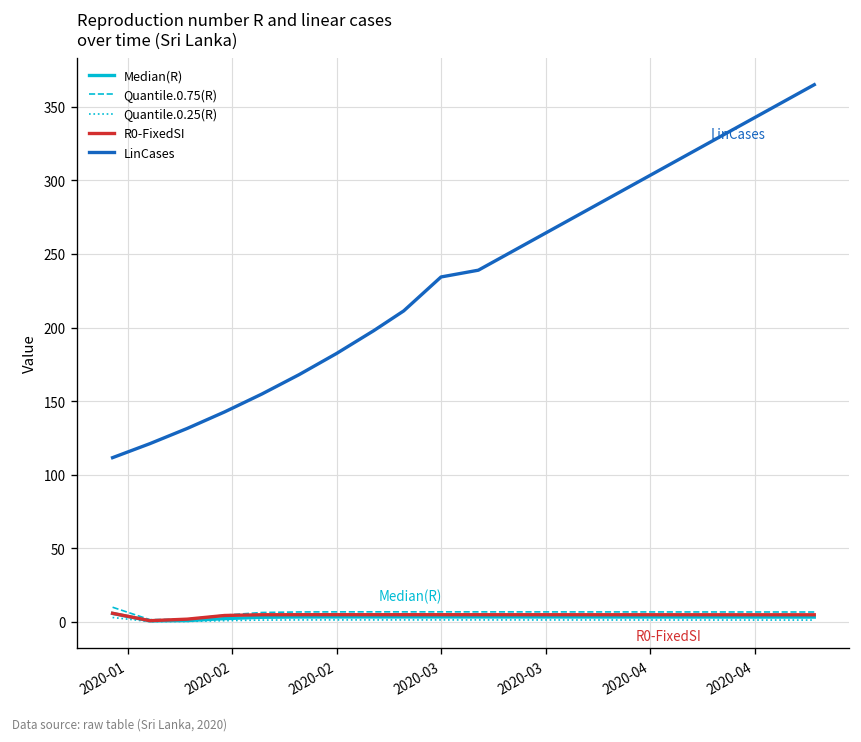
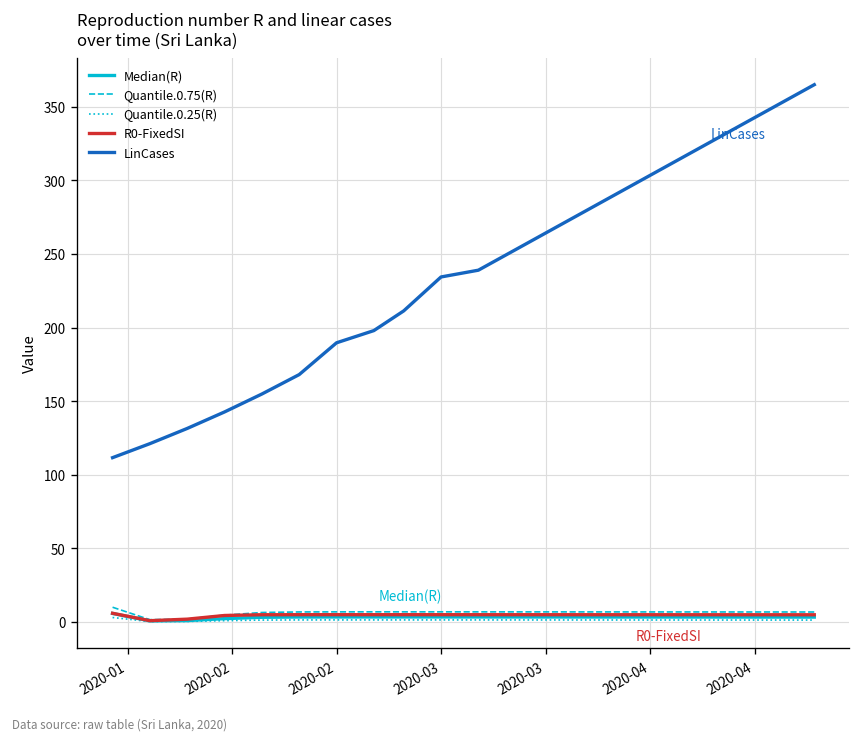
LinCases, 2020-02: 182 -> 190
